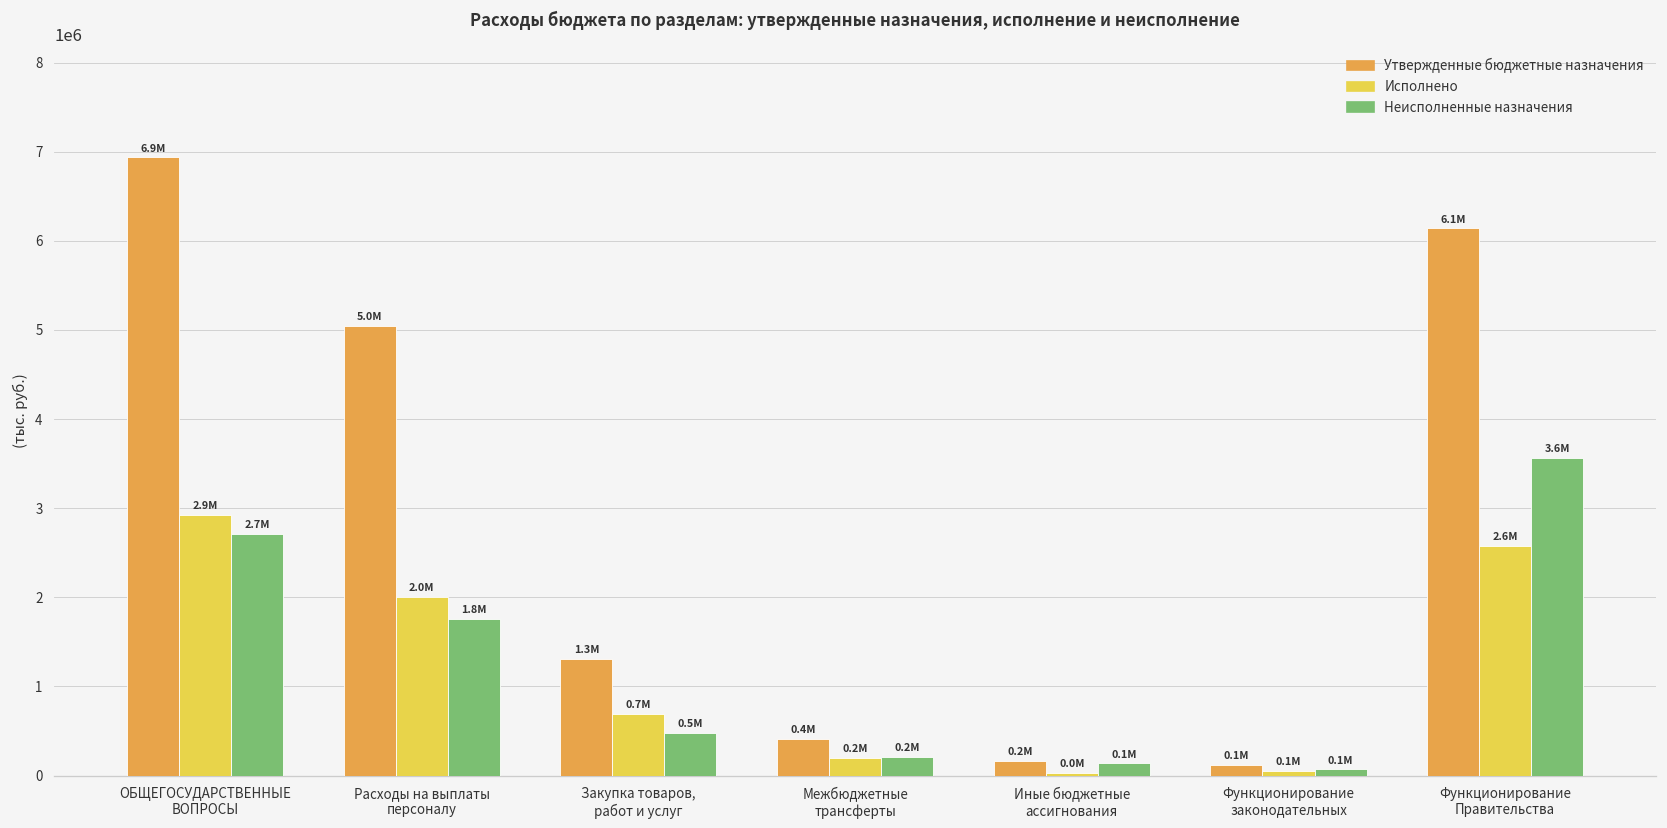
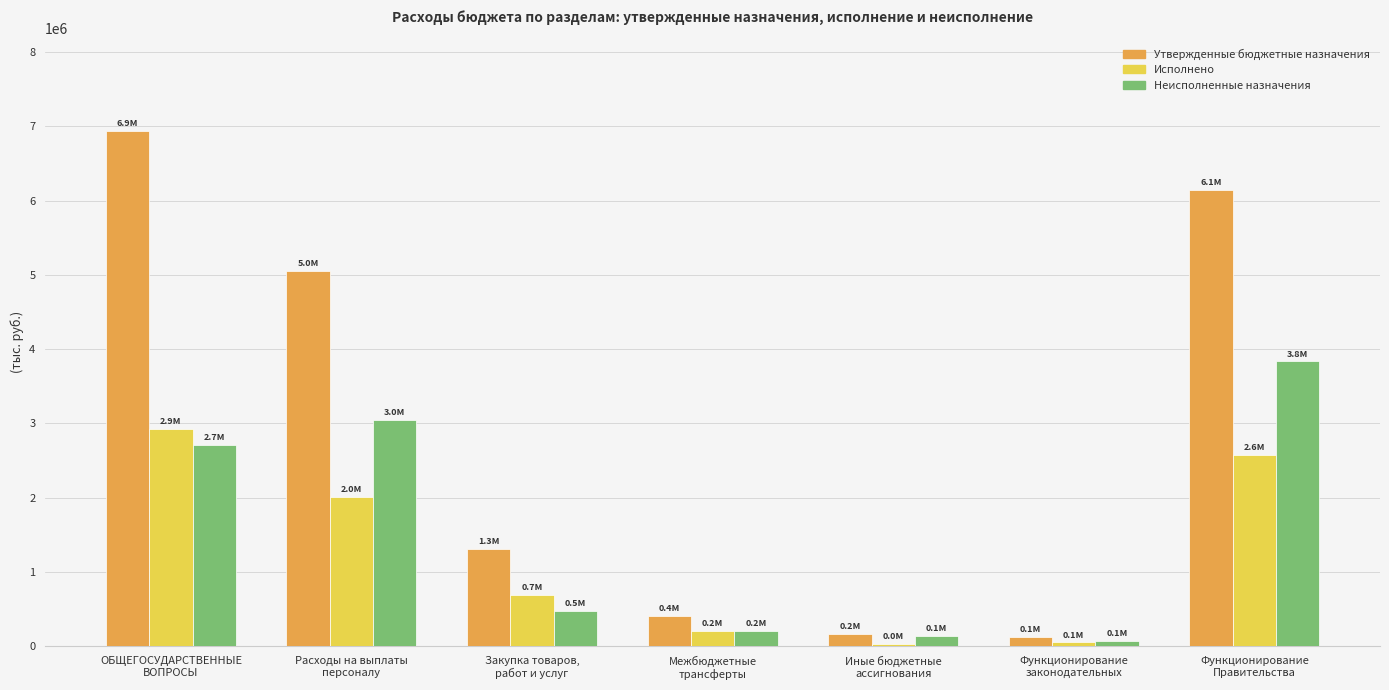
Неисполненные назначения, Расходы на выплаты персоналу: 1.8M -> 3.0M
Неисполненные назначения, Функционирование Правительства: 3.6M -> 3.8M
